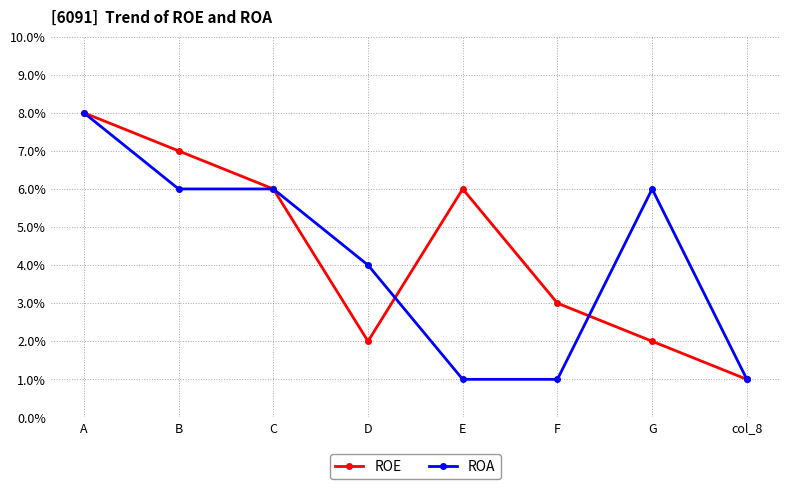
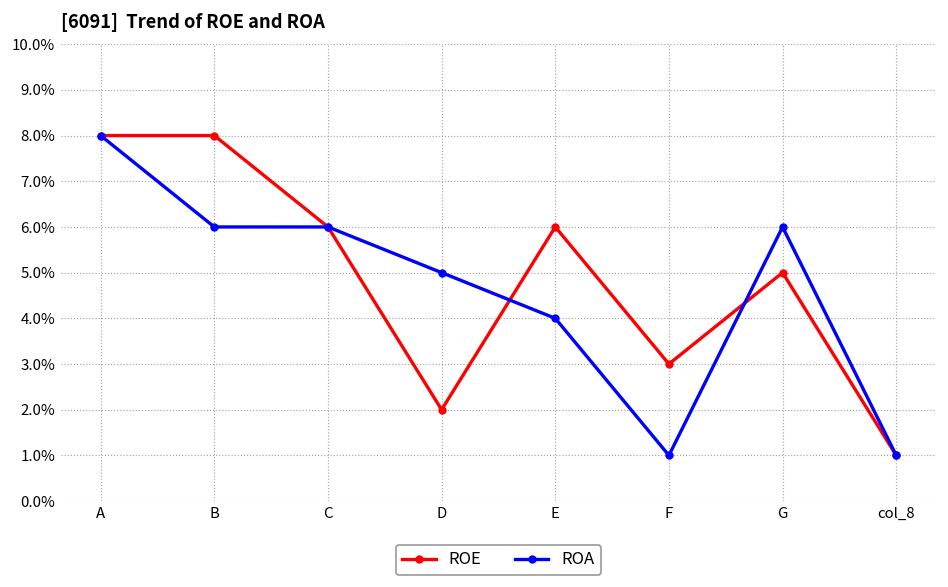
ROE, B: 7% -> 8%
ROA, D: 4% -> 5%
ROA, E: 1% -> 4%
ROE, G: 2% -> 5%
